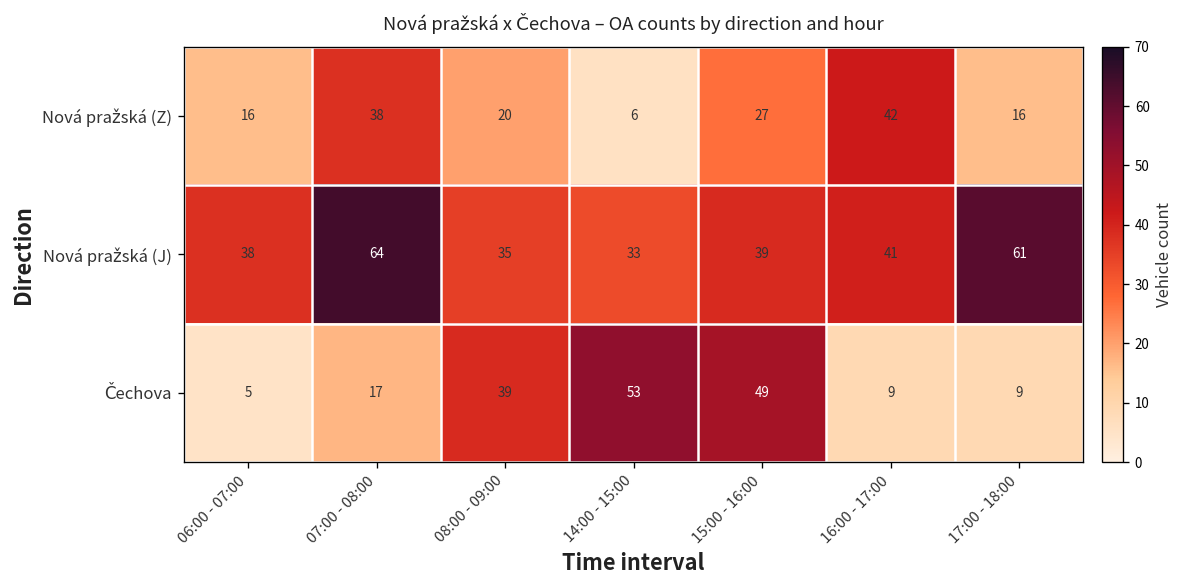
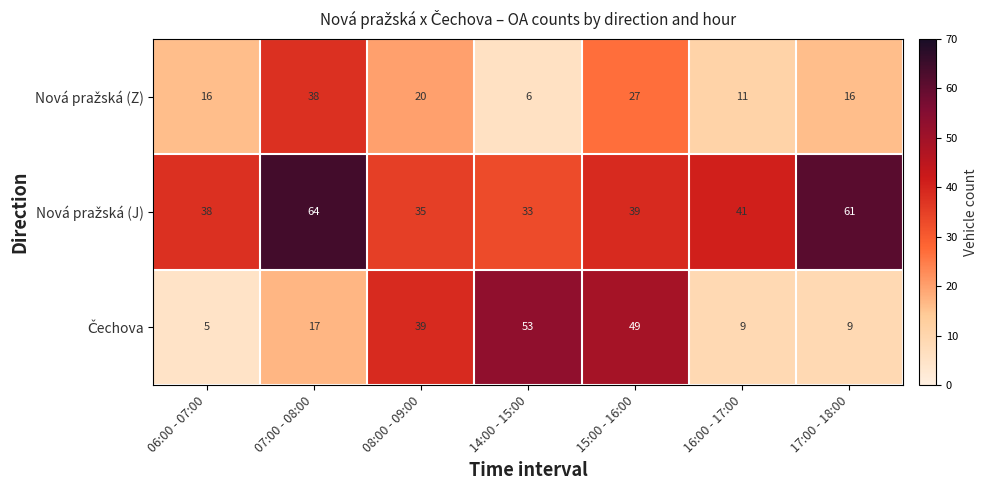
Nová pražská (Z), 16:00 - 17:00: 42 -> 11
